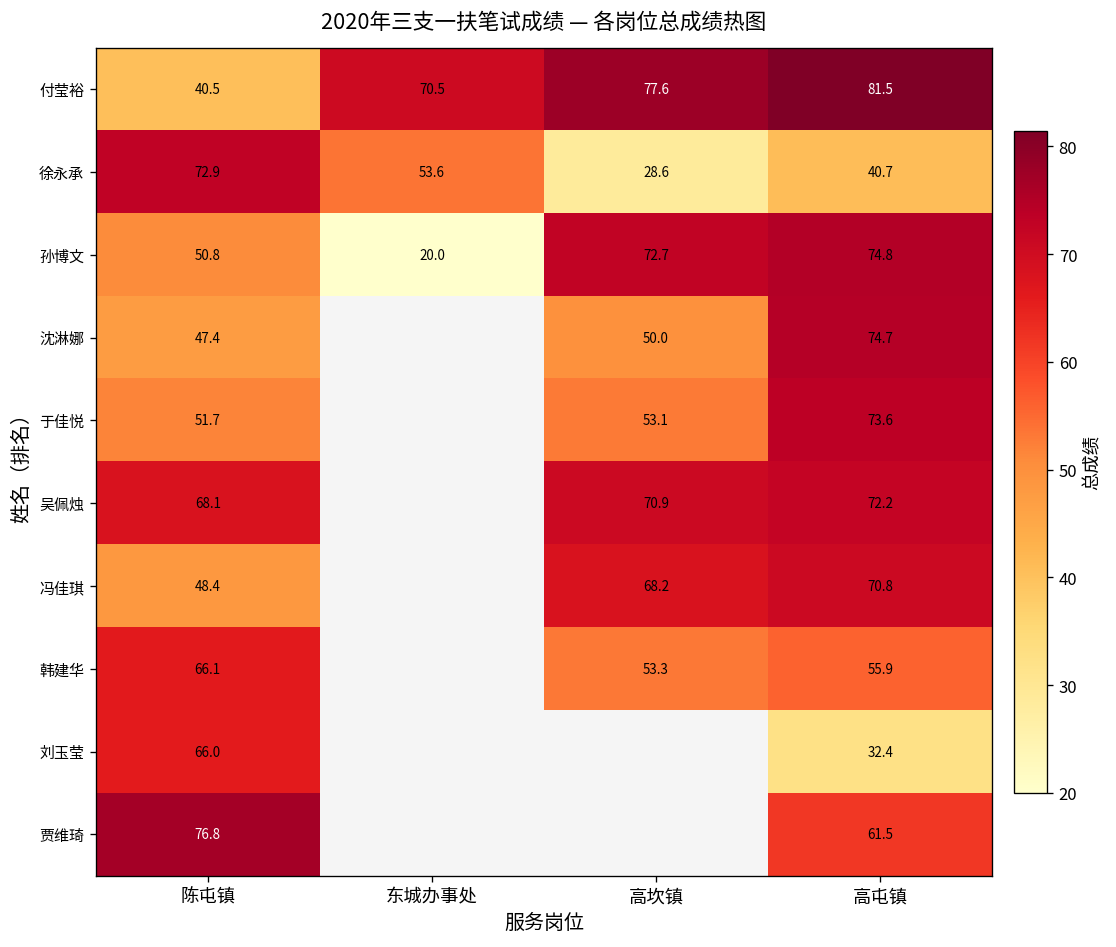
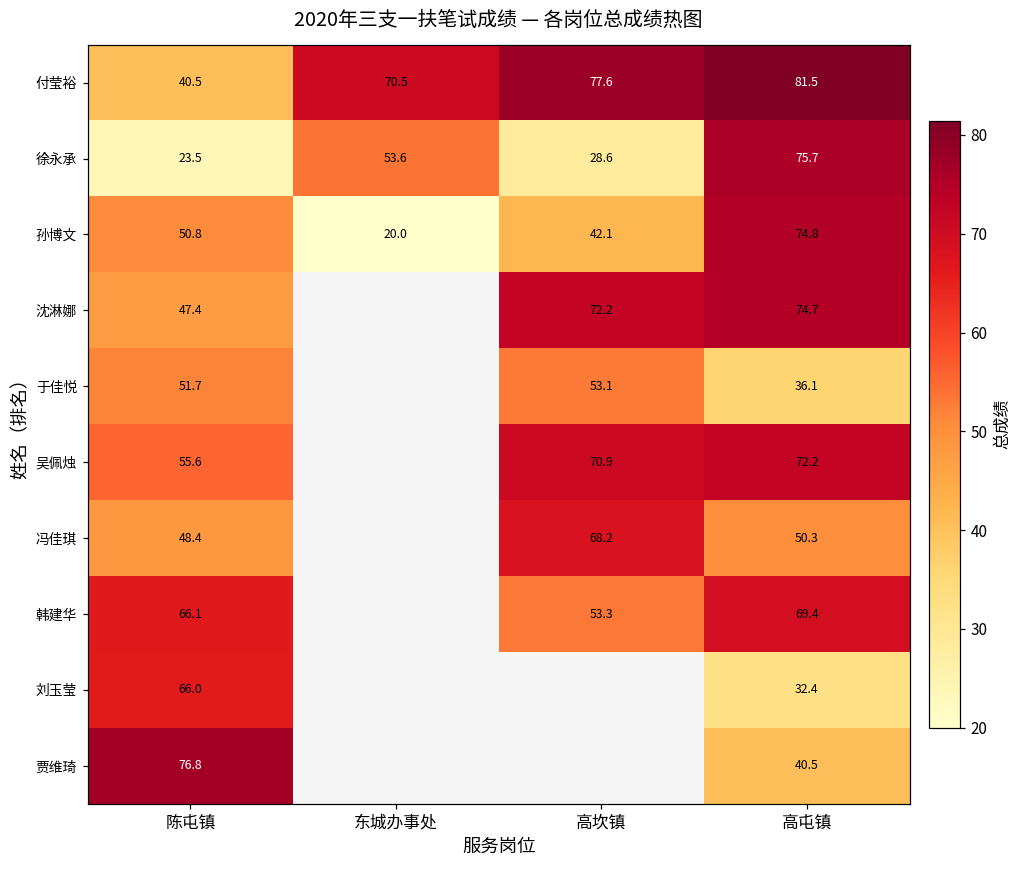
徐永承, 陈屯镇: 72.9 -> 23.5
徐永承, 高屯镇: 40.7 -> 75.7
孙博文, 高坎镇: 72.7 -> 42.1
沈淋娜, 高坎镇: 50.0 -> 72.2
于佳悦, 高屯镇: 73.6 -> 36.1
吴佩烛, 陈屯镇: 68.1 -> 55.6
冯佳琪, 高屯镇: 70.8 -> 50.3
韩建华, 高屯镇: 55.9 -> 69.4
贾维琦, 高屯镇: 61.5 -> 40.5
